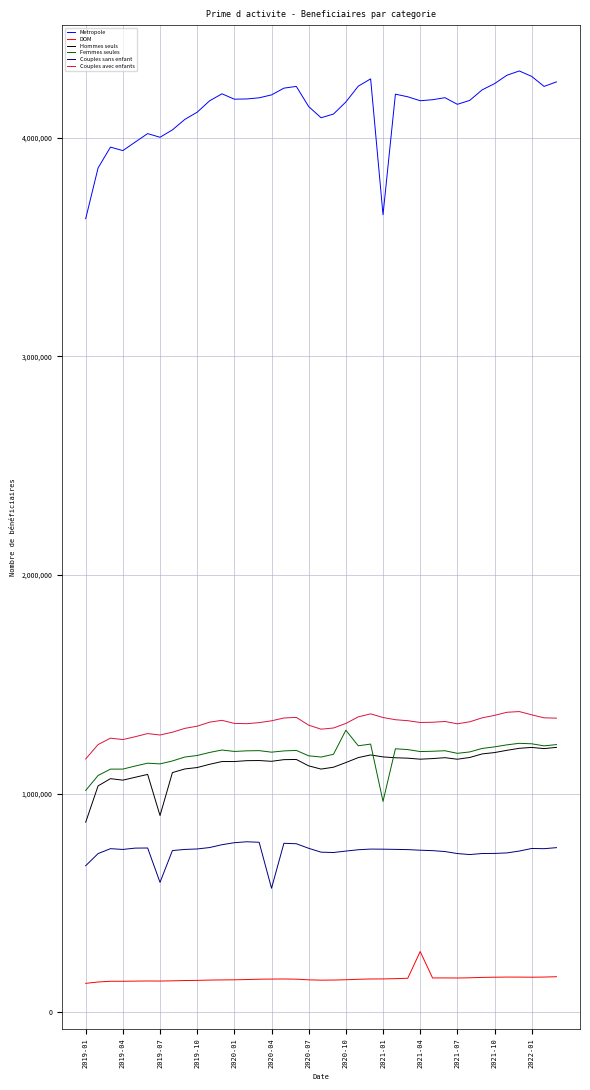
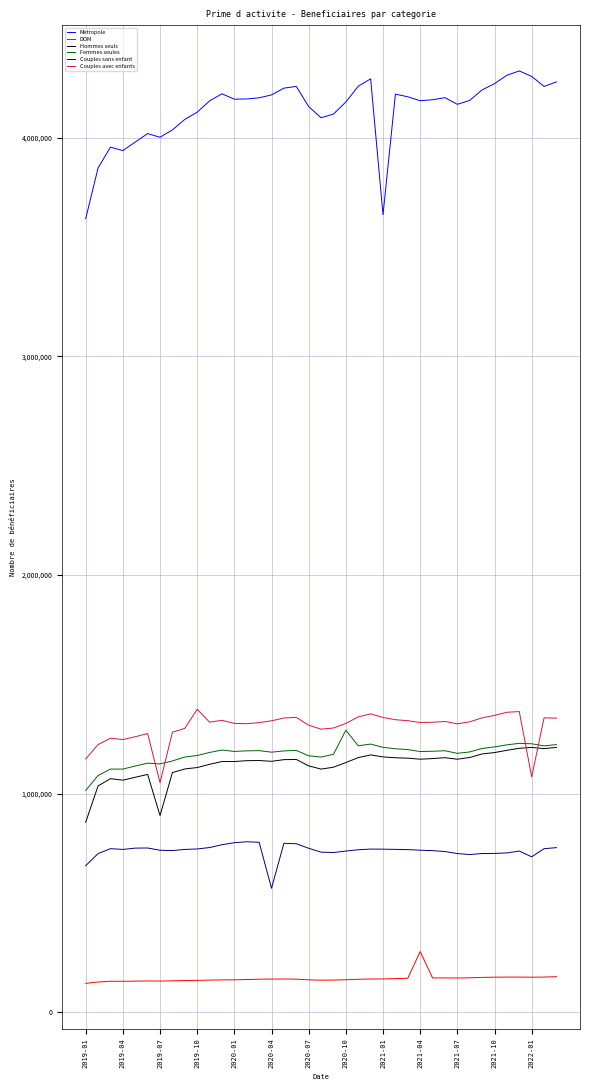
Couples sans enfant, 2019-07: 590,000 -> 740,000
Couples avec enfants, 2019-07: 1,270,000 -> 1,050,000
Couples avec enfants, 2019-10: 1,310,000 -> 1,390,000
Femmes seules, 2021-01: 960,000 -> 1,210,000
Couples sans enfant, 2022-01: 750,000 -> 710,000
Couples avec enfants, 2022-01: 1,360,000 -> 1,080,000
